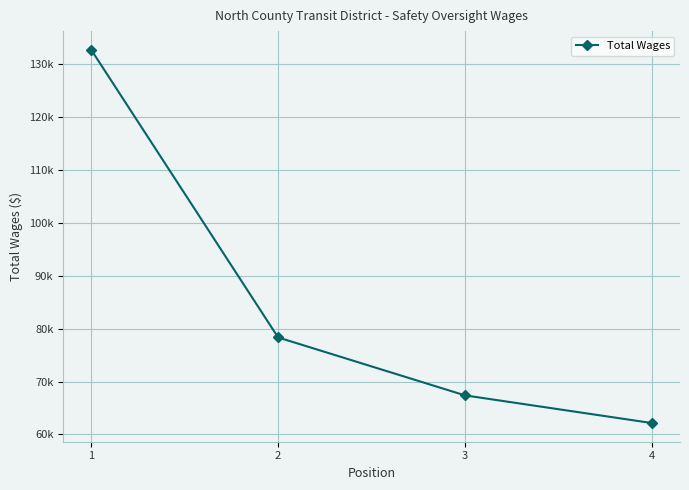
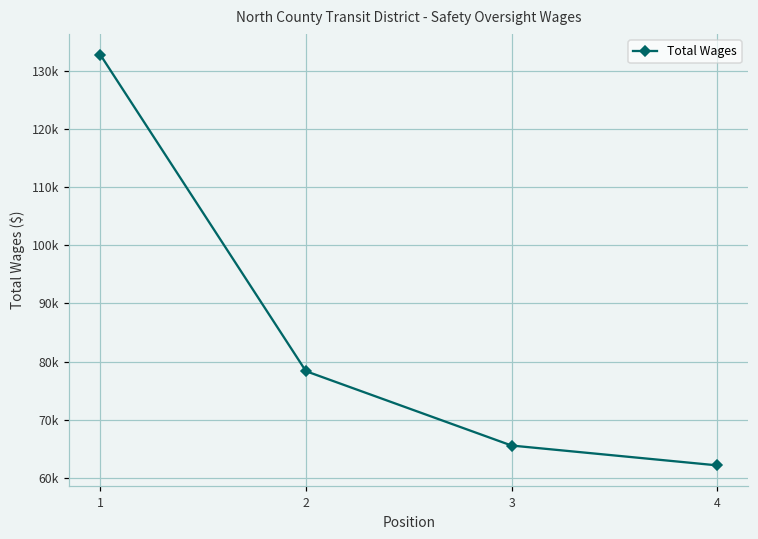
3: 67000 -> 66000
